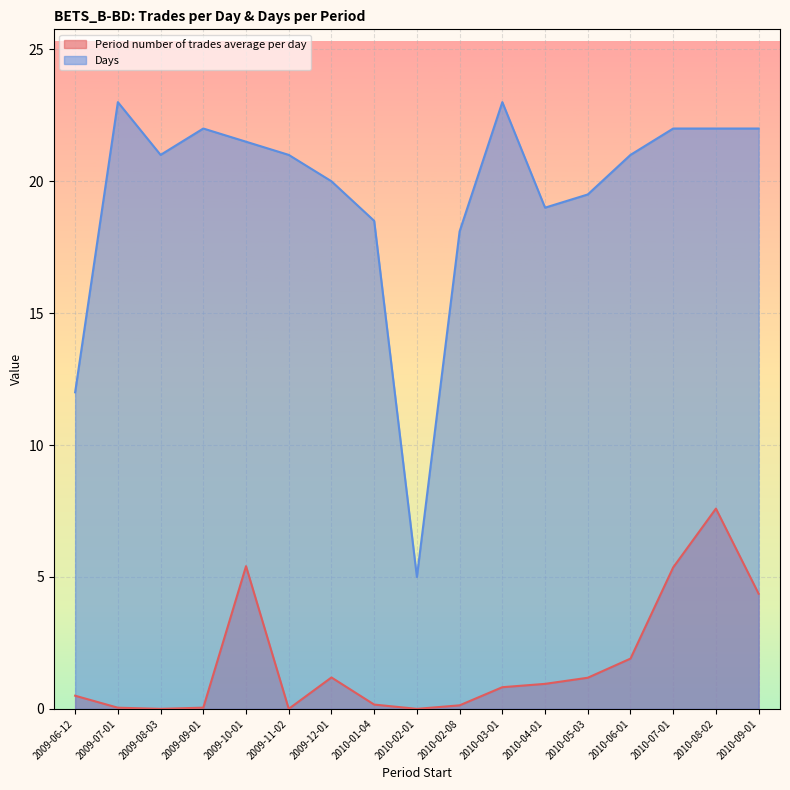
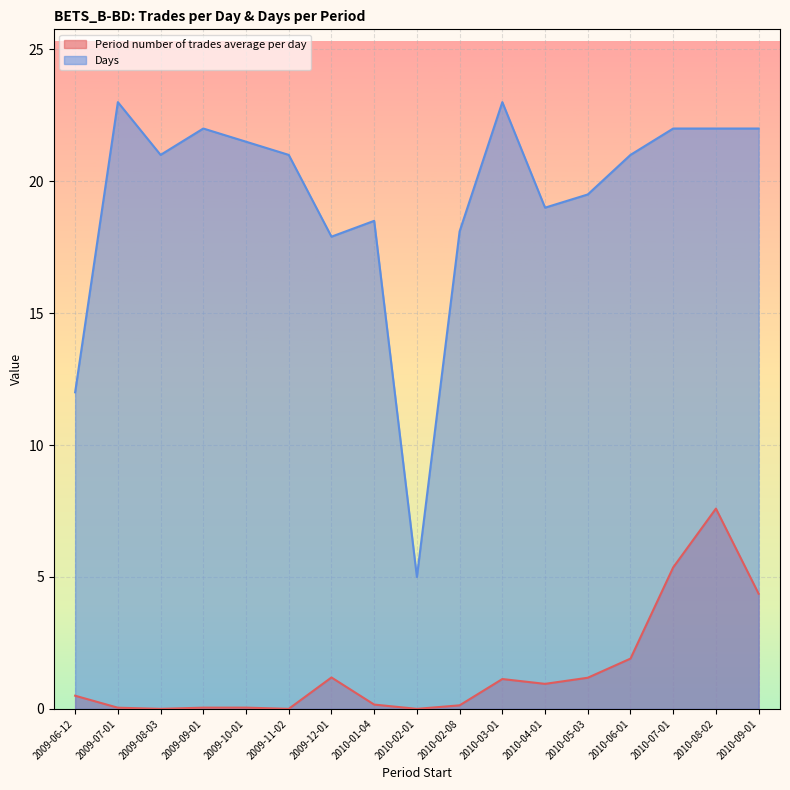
Period number of trades average per day, 2009-10-01: 5.4 -> 0.0
Days, 2009-12-01: 20.0 -> 17.9
Period number of trades average per day, 2010-03-01: 0.8 -> 1.1
